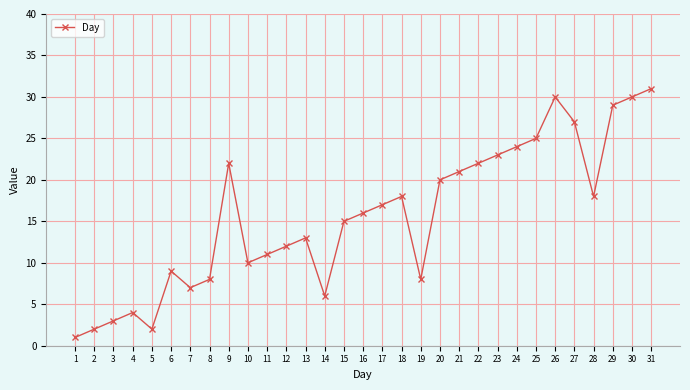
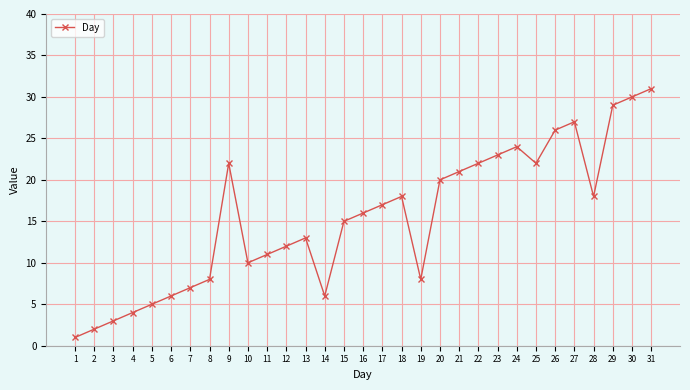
5: 2 -> 5
6: 9 -> 6
25: 25 -> 22
26: 30 -> 26
